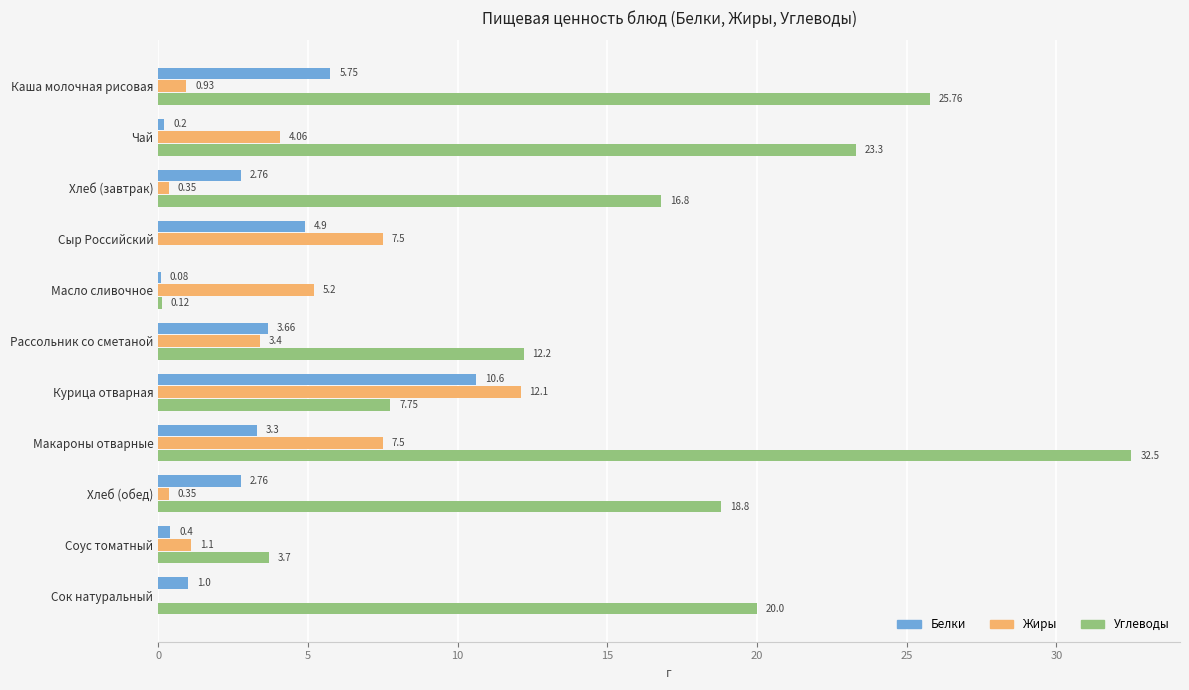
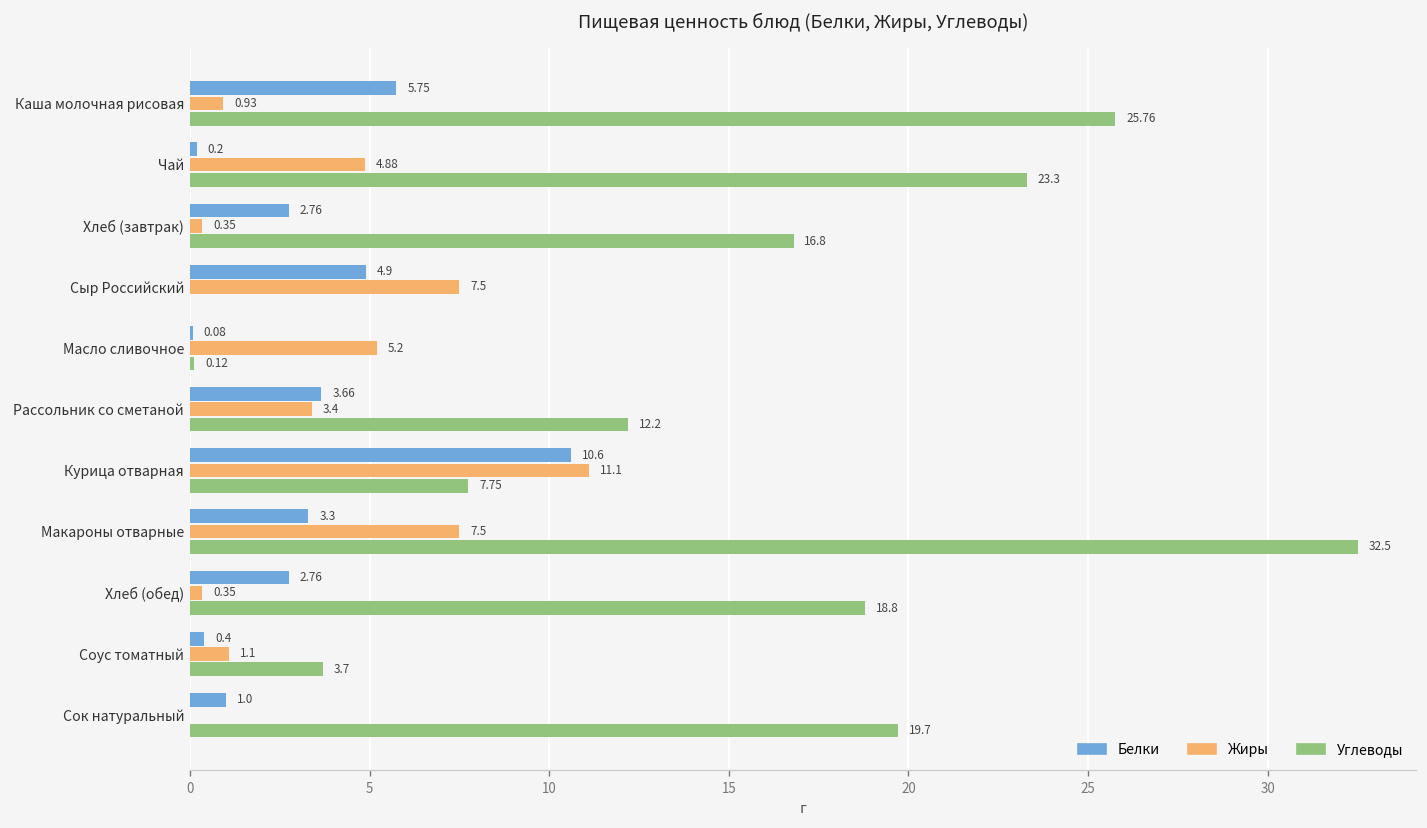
Жиры, Чай: 4.06 -> 4.88
Жиры, Курица отварная: 12.1 -> 11.1
Углеводы, Сок натуральный: 20.0 -> 19.7
